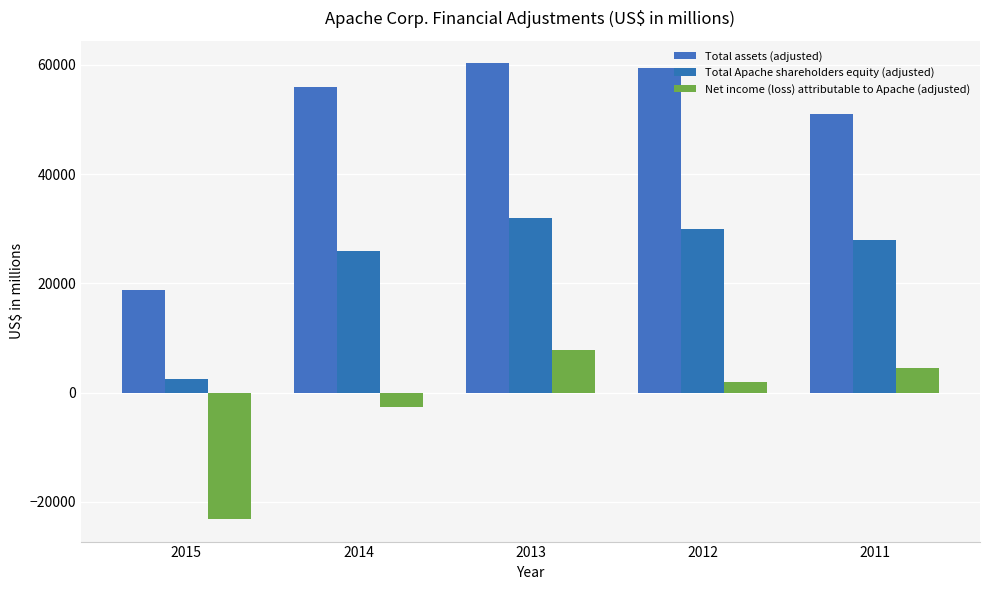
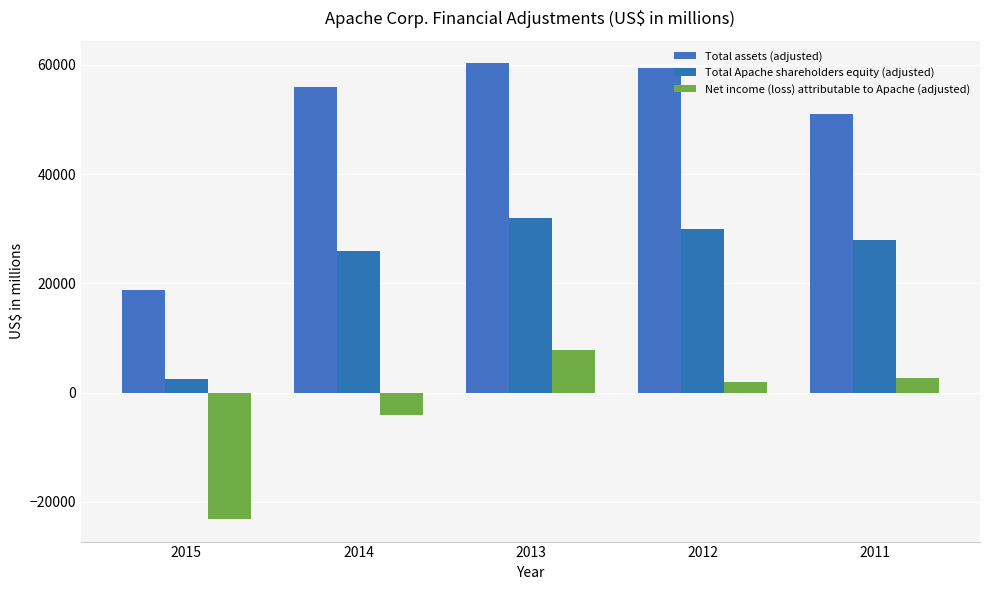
Net income (loss) attributable to Apache (adjusted), 2014: -3000 -> -4000
Net income (loss) attributable to Apache (adjusted), 2011: 5000 -> 3000
